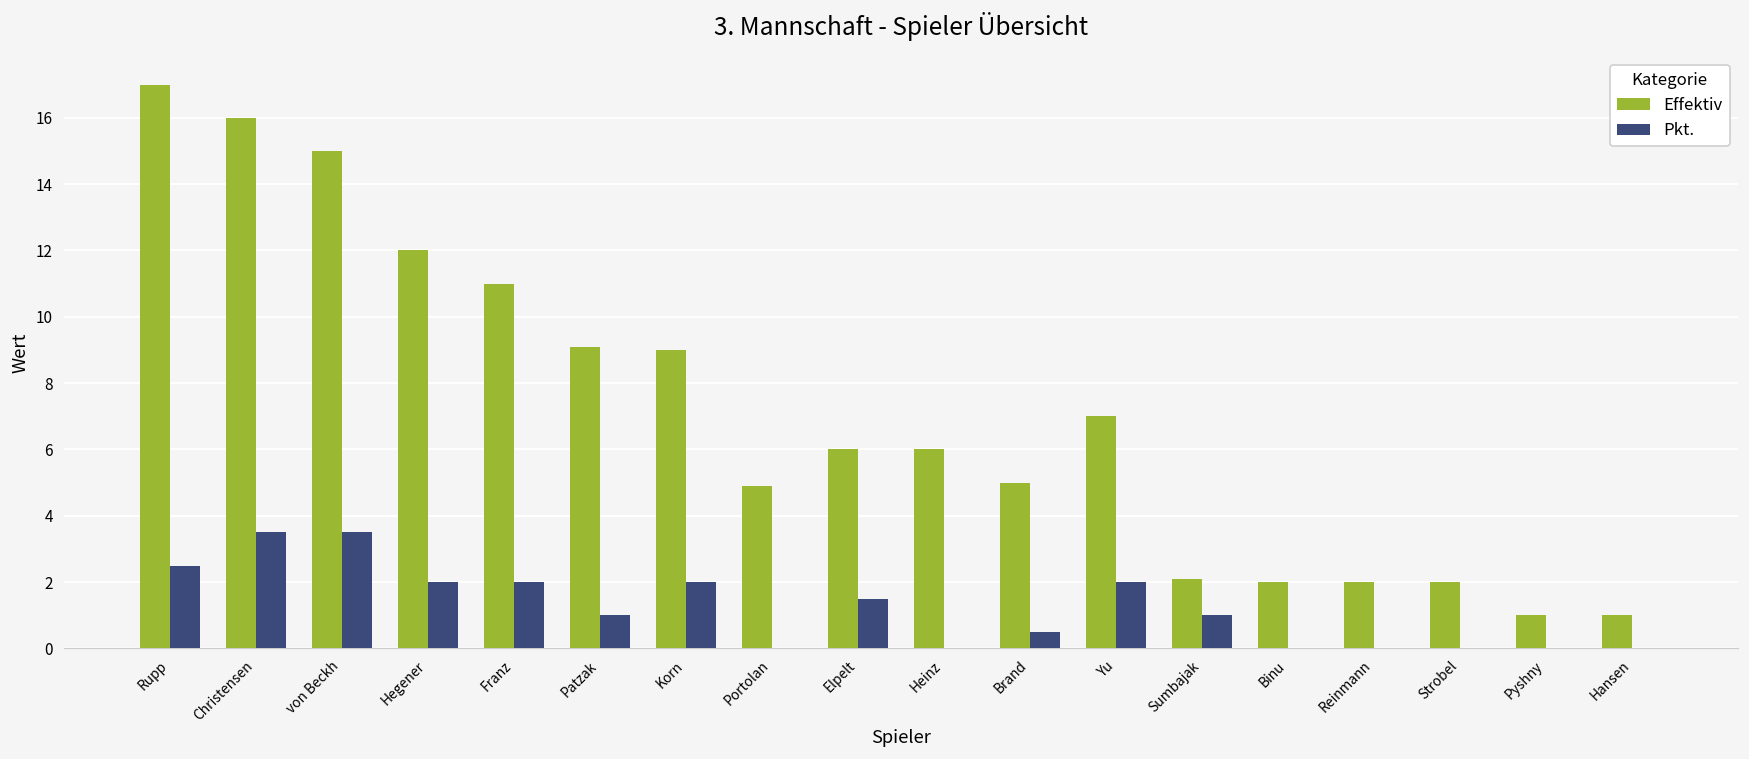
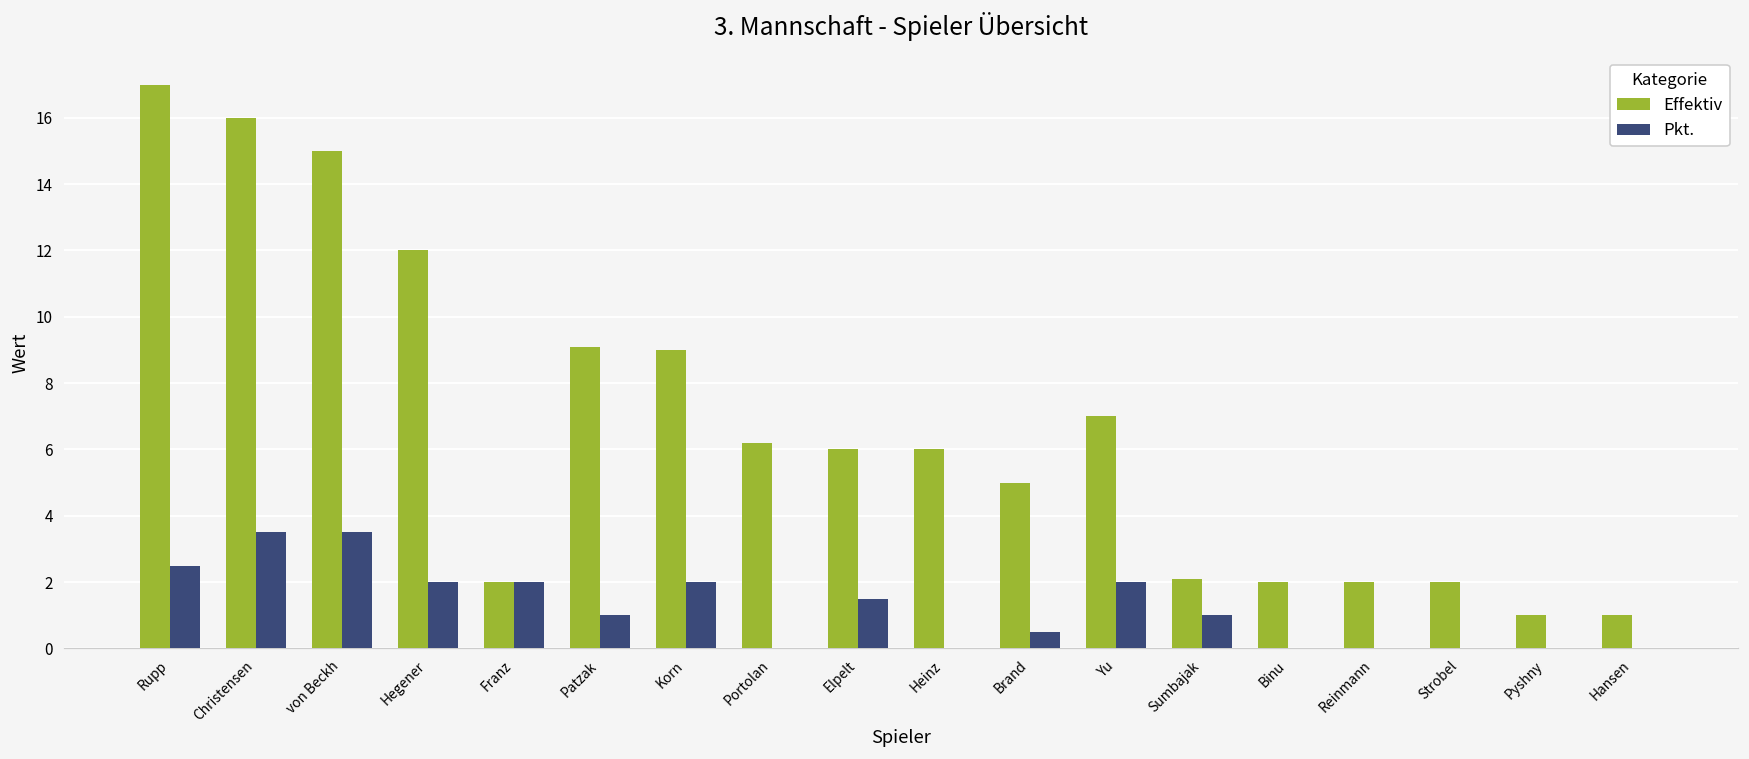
Effektiv, Franz: 11 -> 2
Effektiv, Portolan: 4.9 -> 6.2
